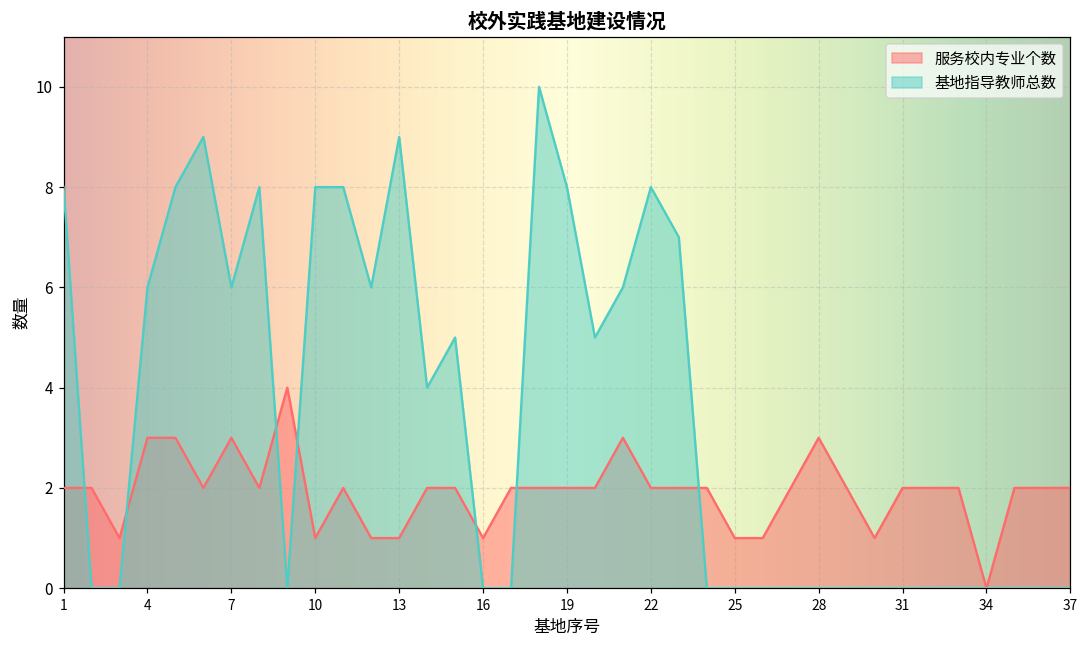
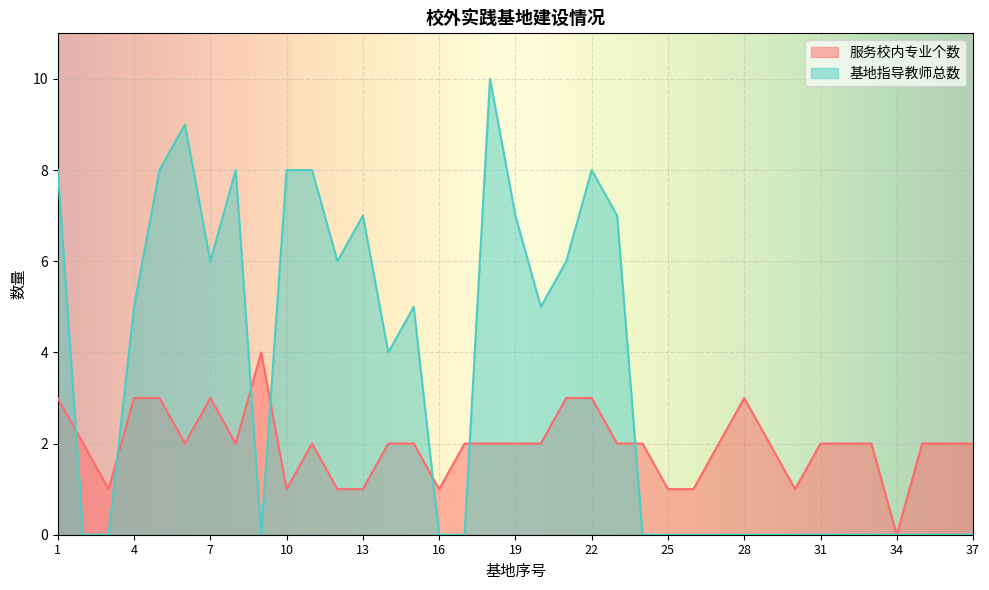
服务校内专业个数, 1: 2 -> 3
基地指导教师总数, 4: 6 -> 5
基地指导教师总数, 13: 9 -> 7
基地指导教师总数, 19: 8 -> 7
服务校内专业个数, 22: 2 -> 3
